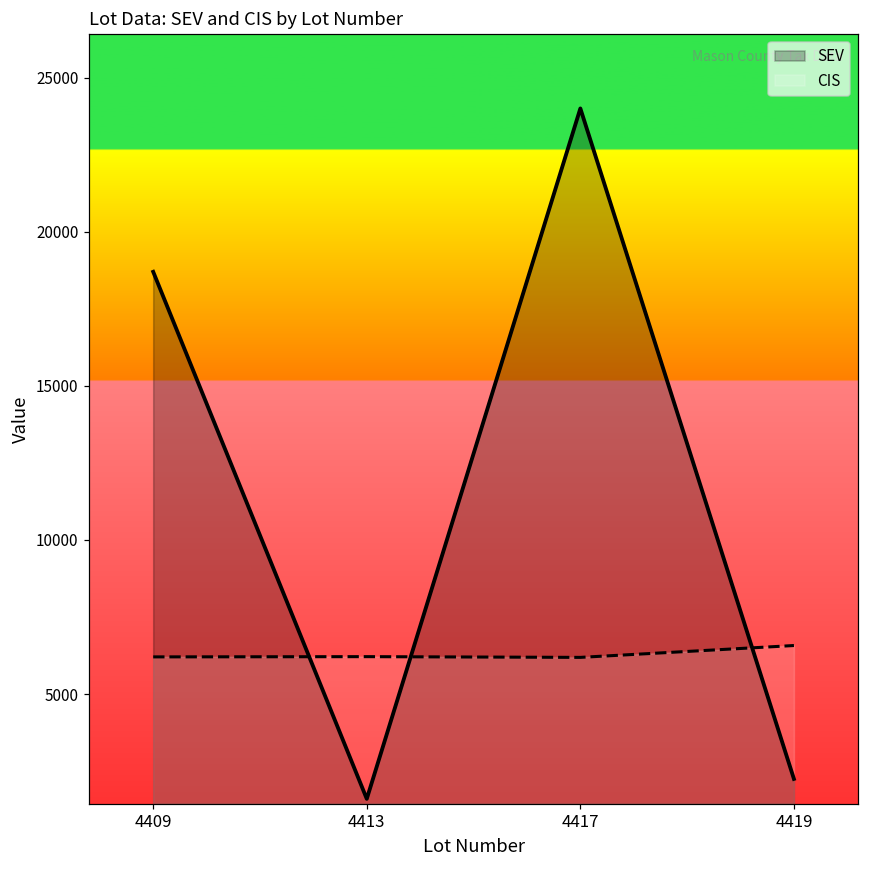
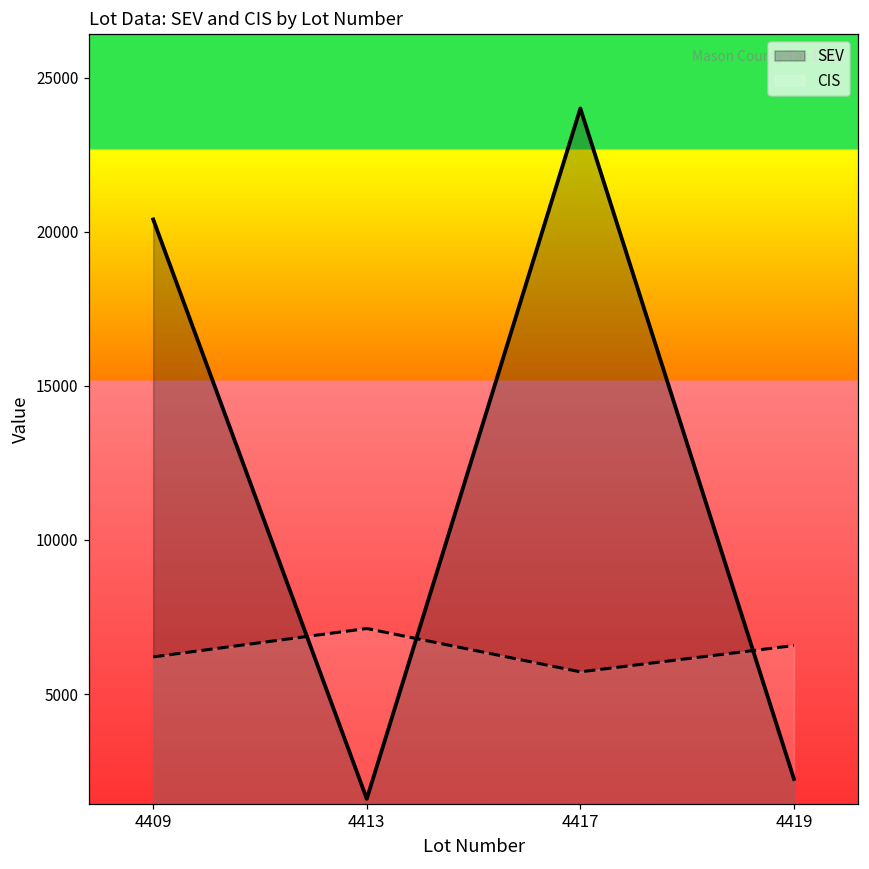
SEV, 4409: 18700 -> 20400
CIS, 4413: 6200 -> 7100
CIS, 4417: 6200 -> 5700
